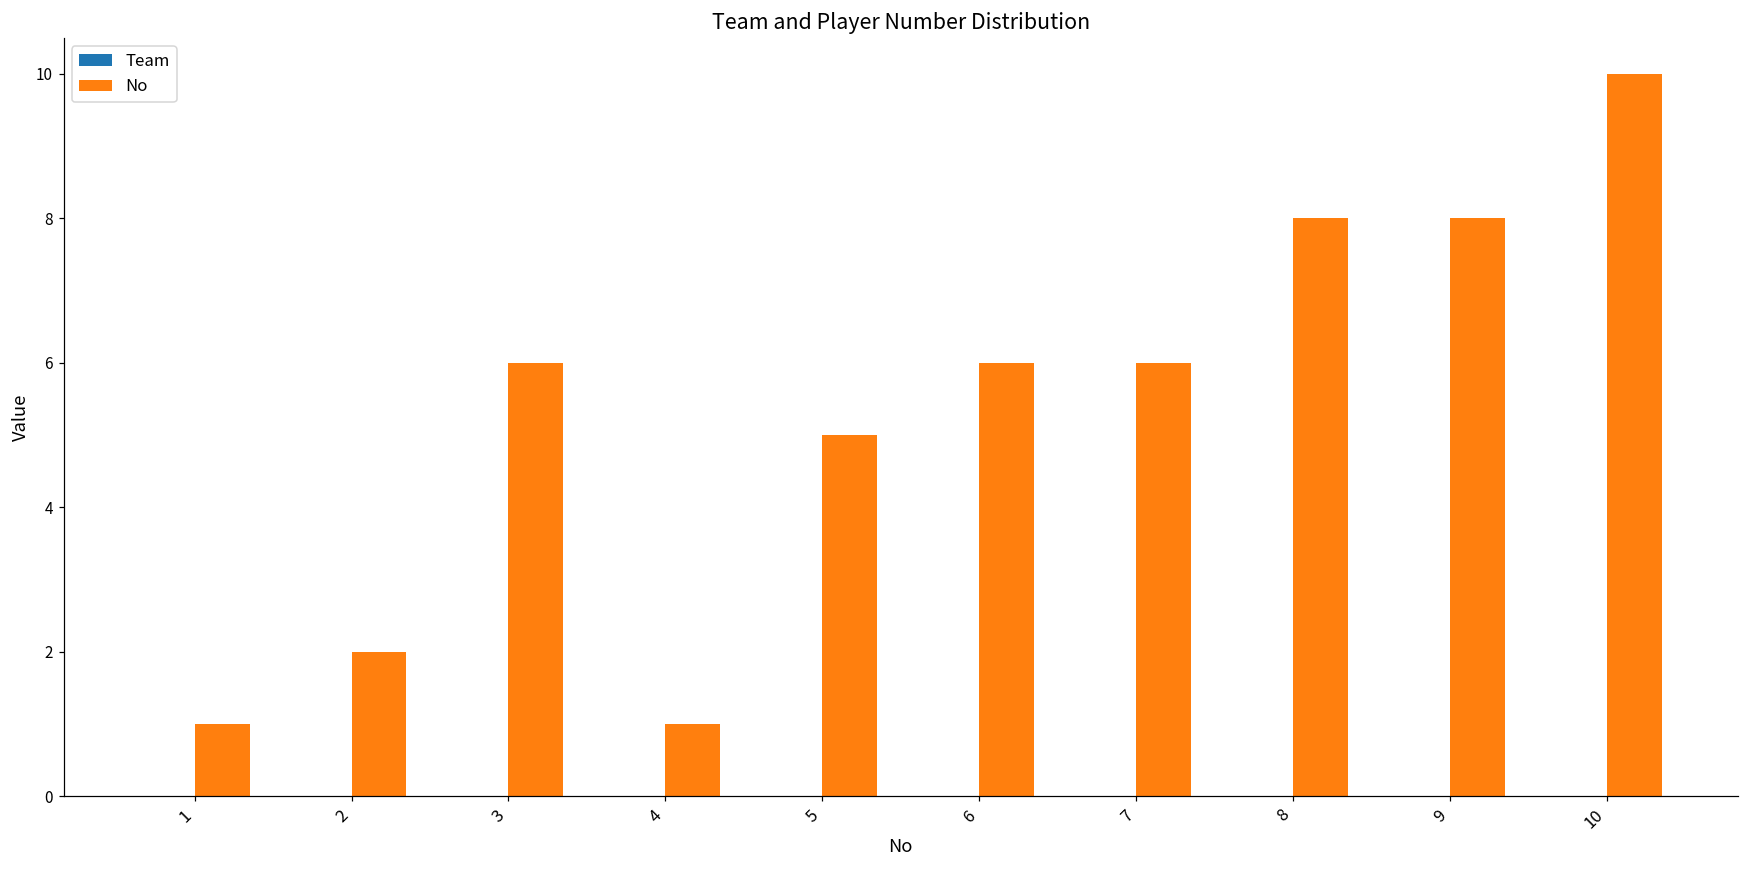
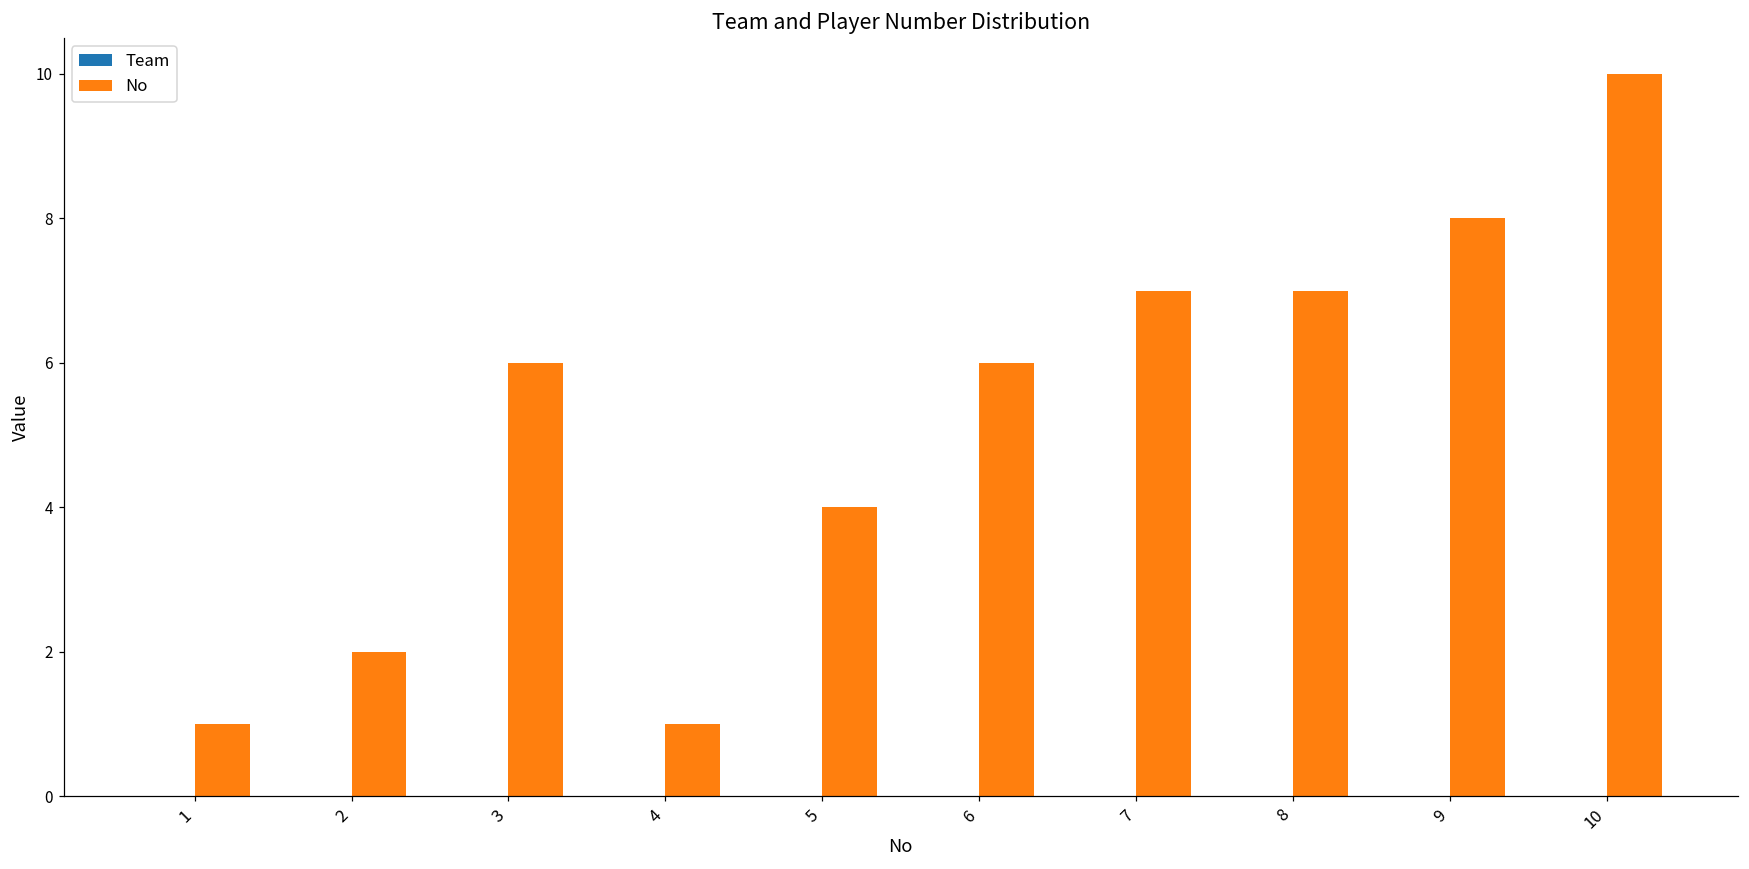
No, 5: 5 -> 4
No, 7: 6 -> 7
No, 8: 8 -> 7
